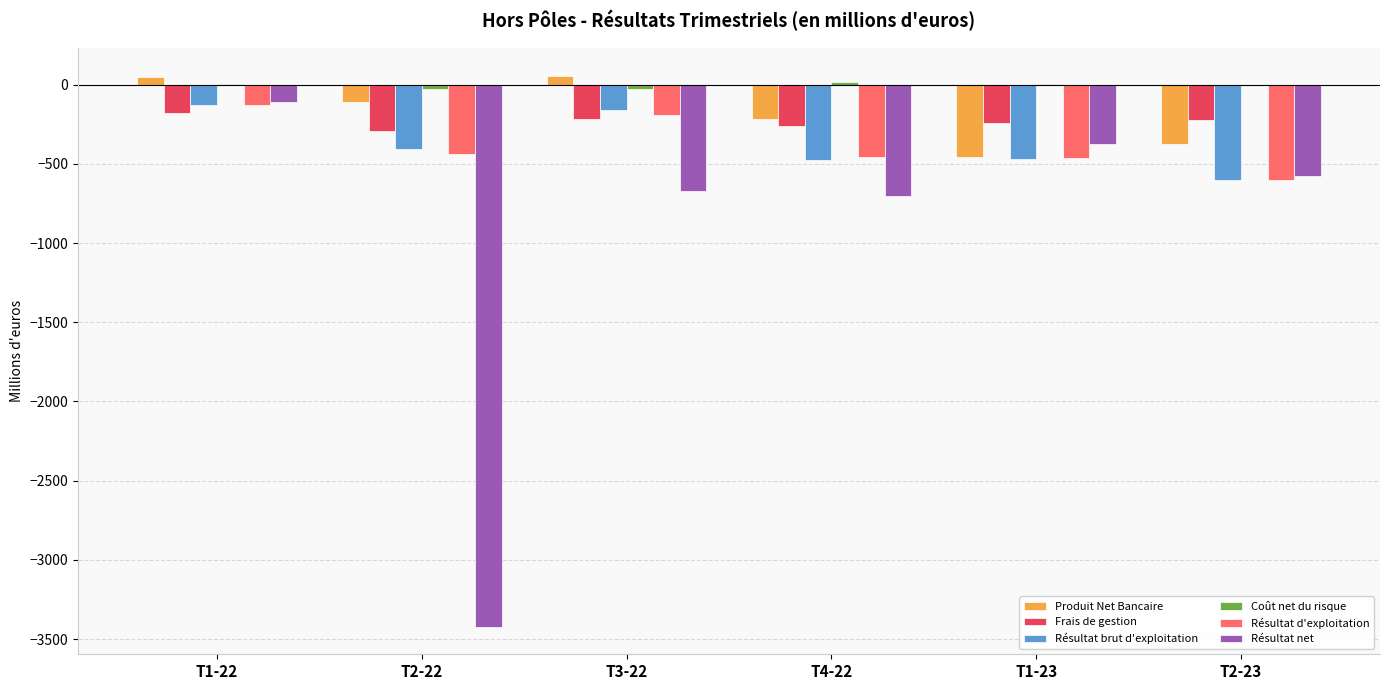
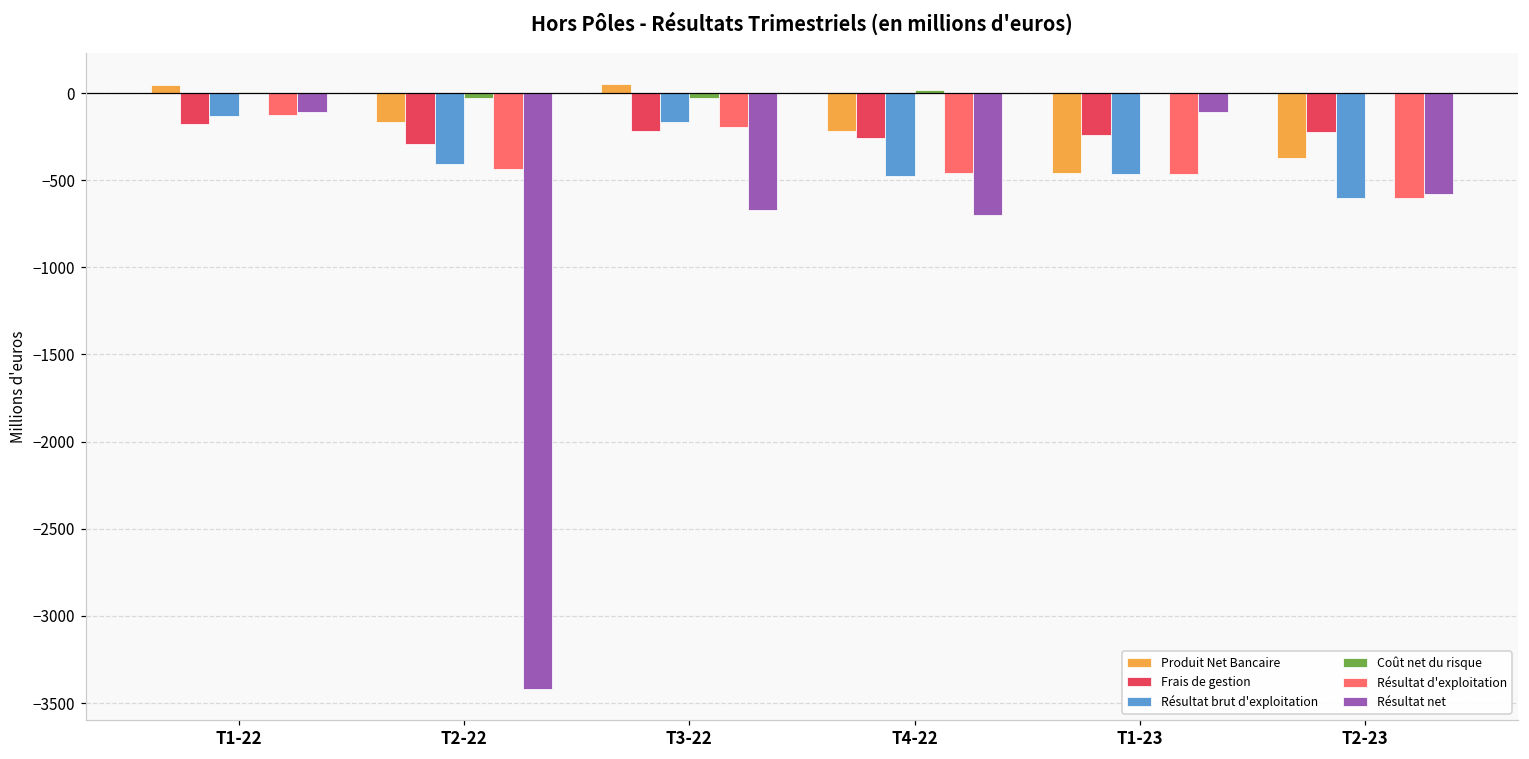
Produit Net Bancaire, T2-22: -110 -> -160
Résultat net, T1-23: -370 -> -110
